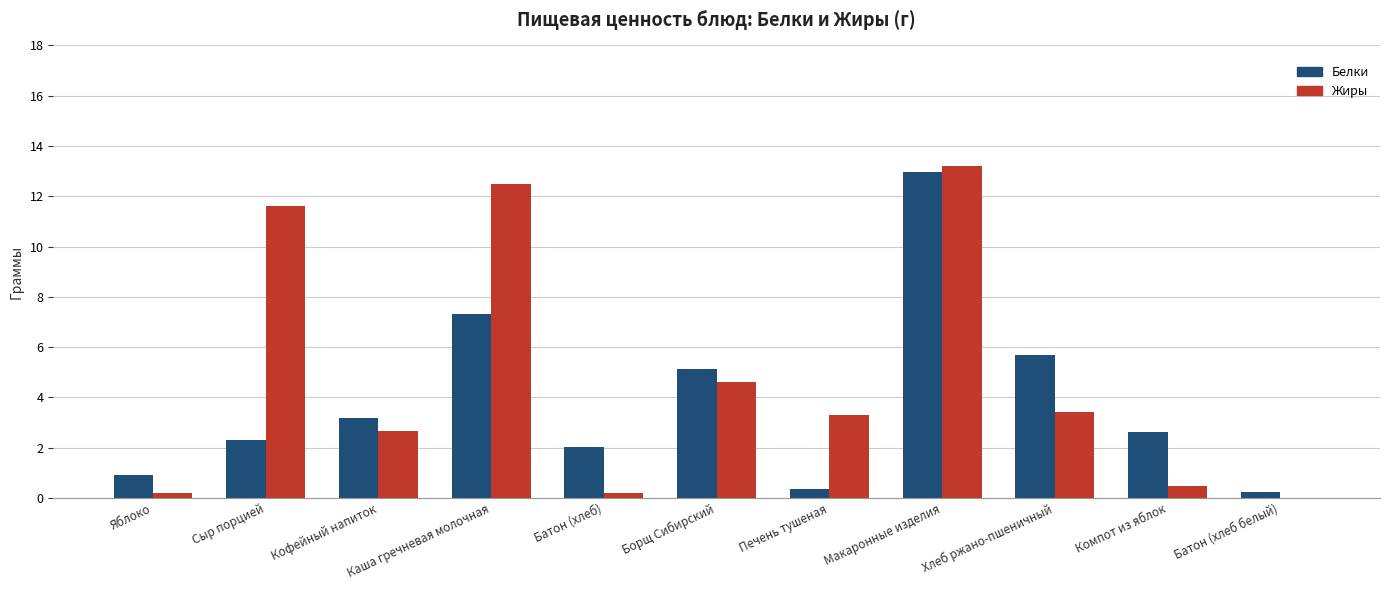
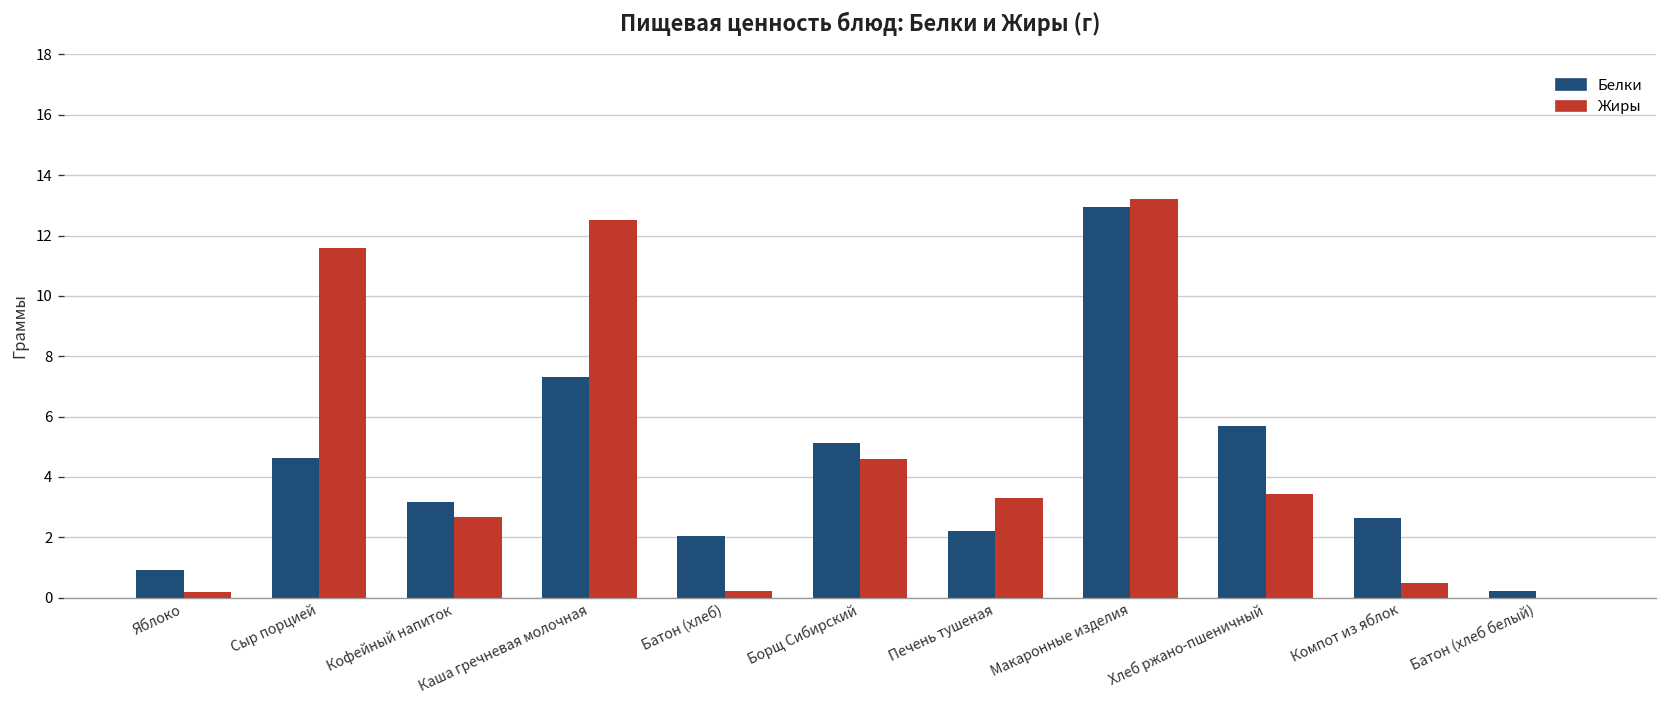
Белки, Сыр порцией: 2.3 -> 4.6
Белки, Печень тушеная: 0.3 -> 2.2
